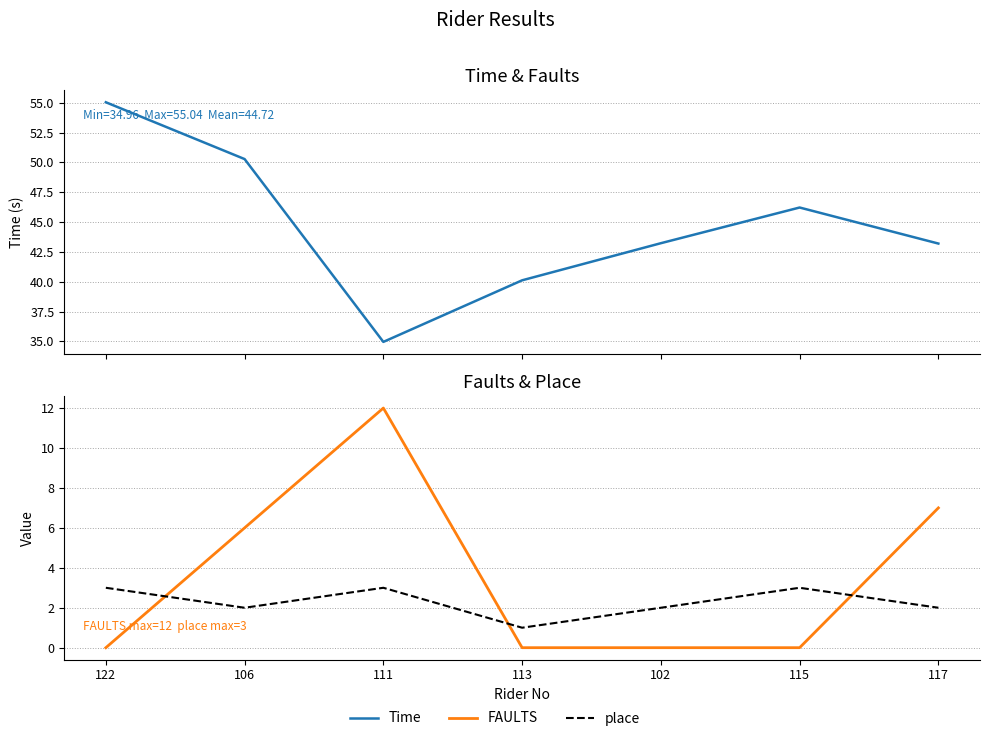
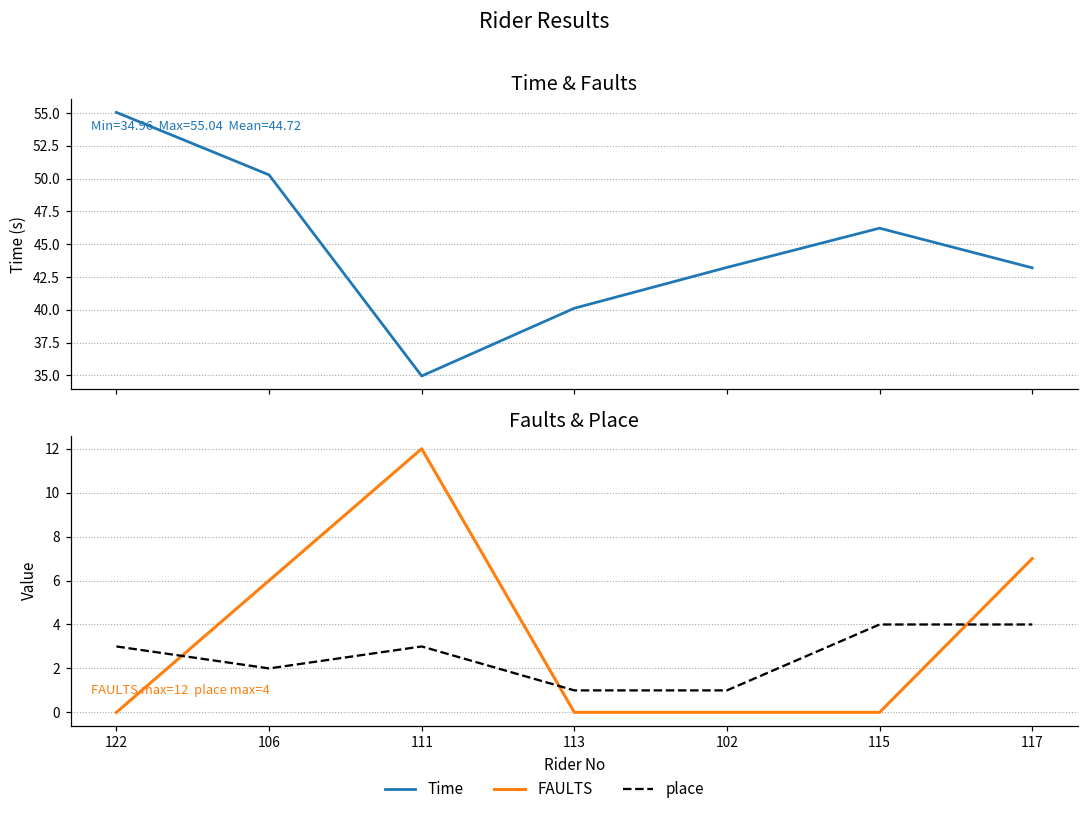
Faults & Place, place, 102: 2 -> 1
Faults & Place, place, 115: 3 -> 4
Faults & Place, place, 117: 2 -> 4
